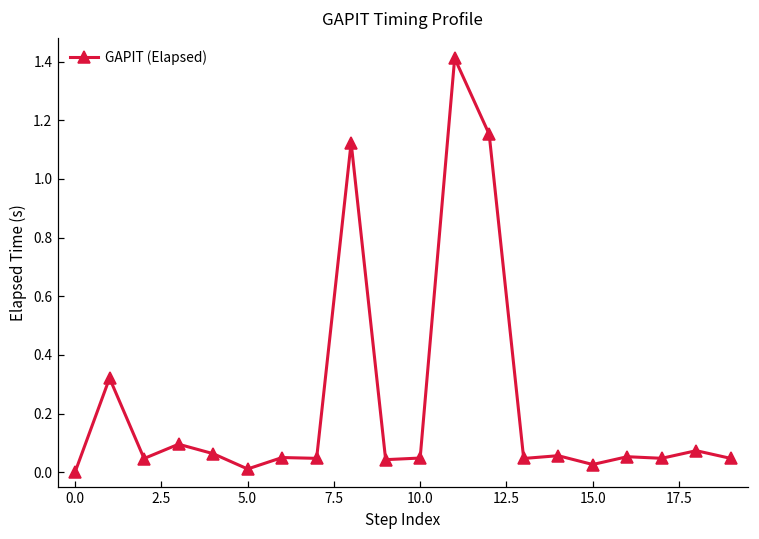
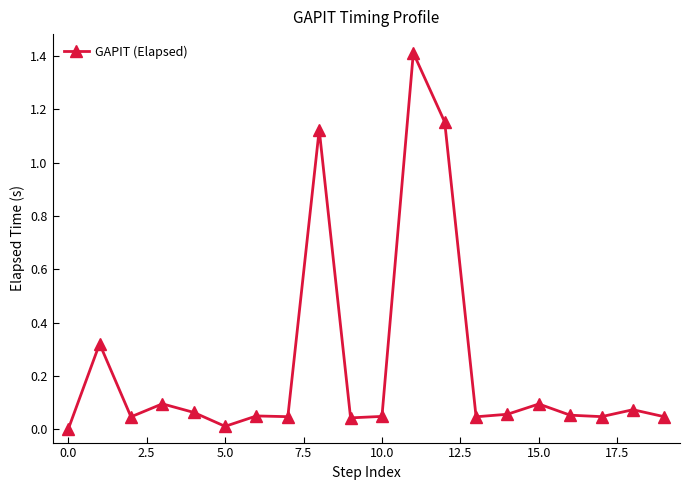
15.0: 0.03 -> 0.09
